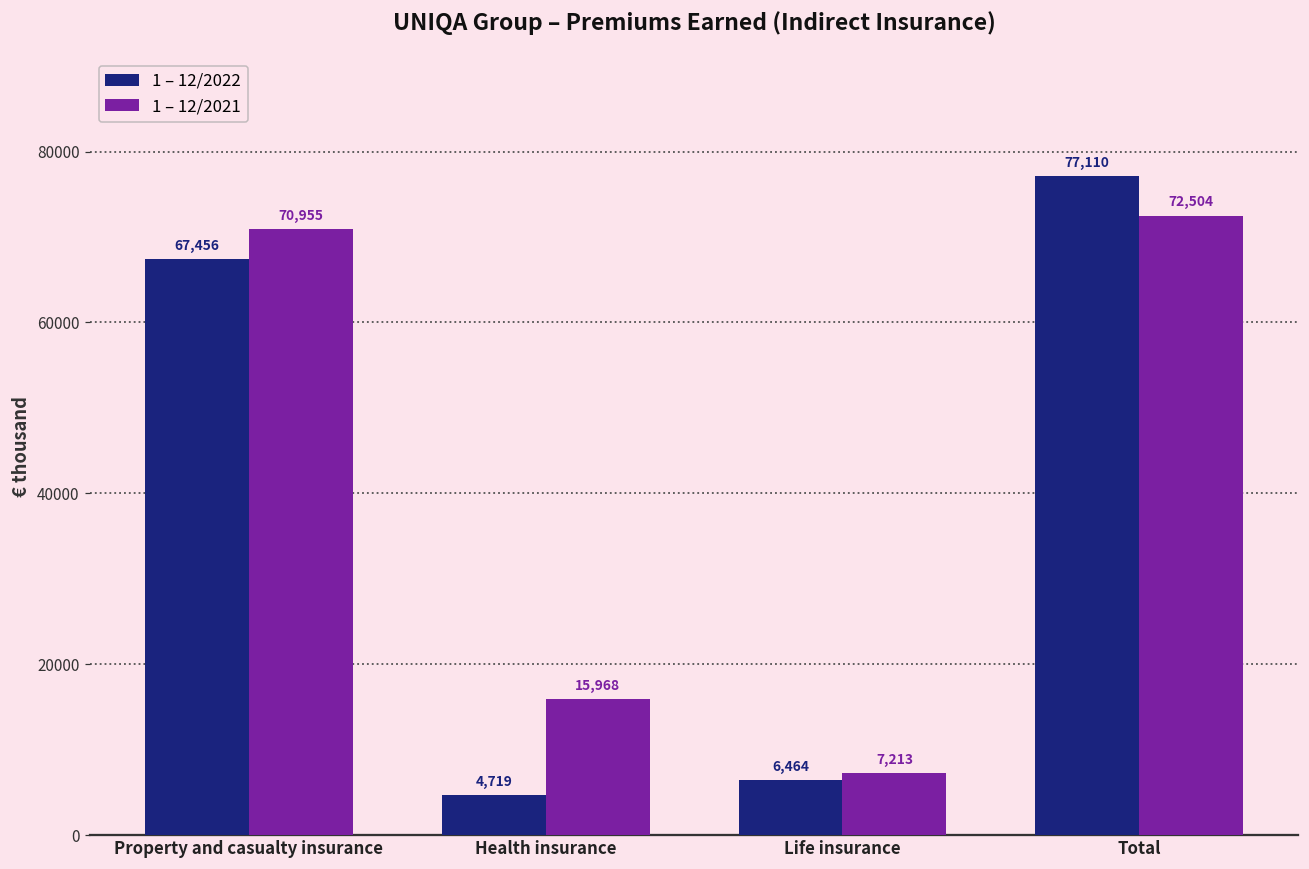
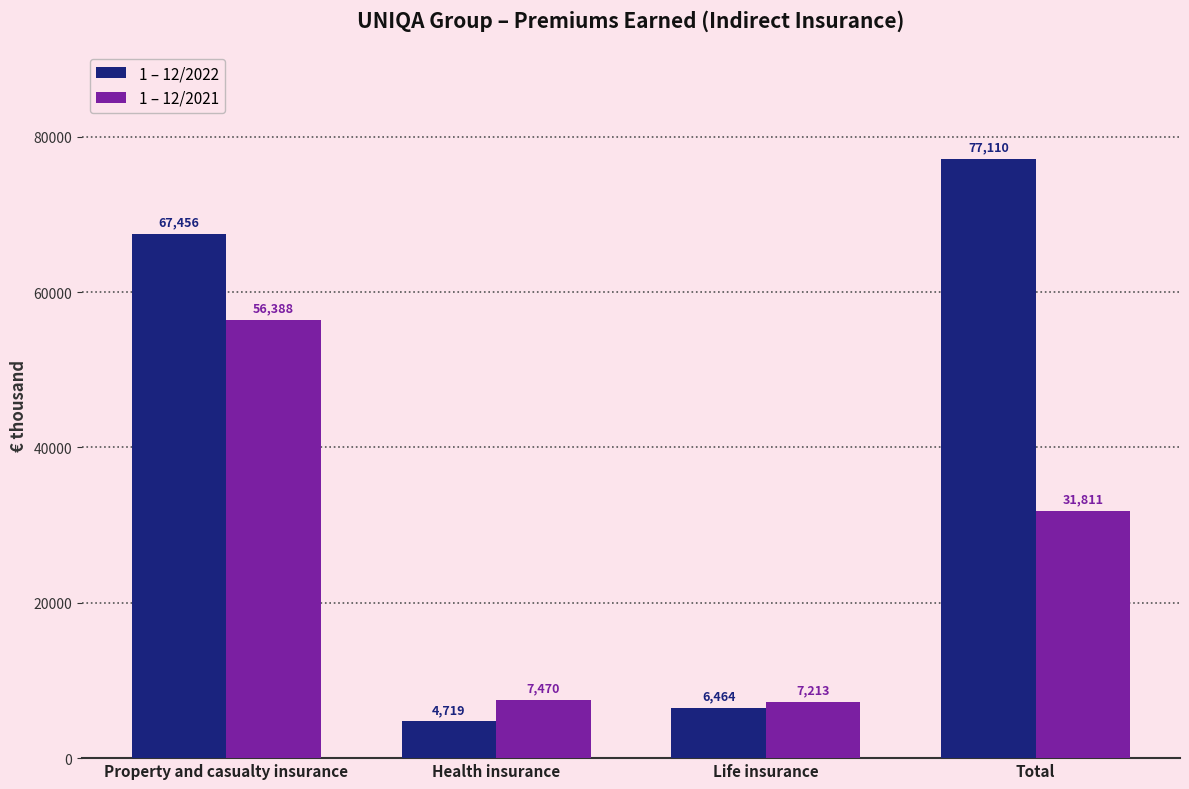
1 – 12/2021, Property and casualty insurance: 70,955 -> 56,388
1 – 12/2021, Health insurance: 15,968 -> 7,470
1 – 12/2021, Total: 72,504 -> 31,811
